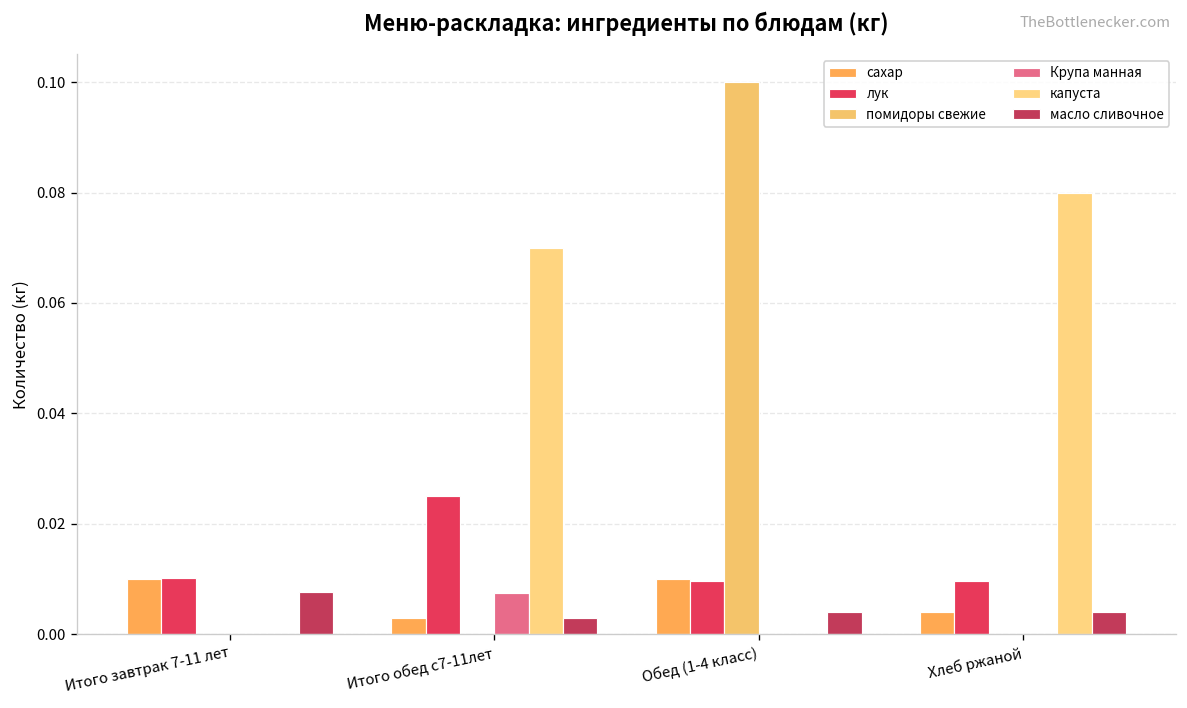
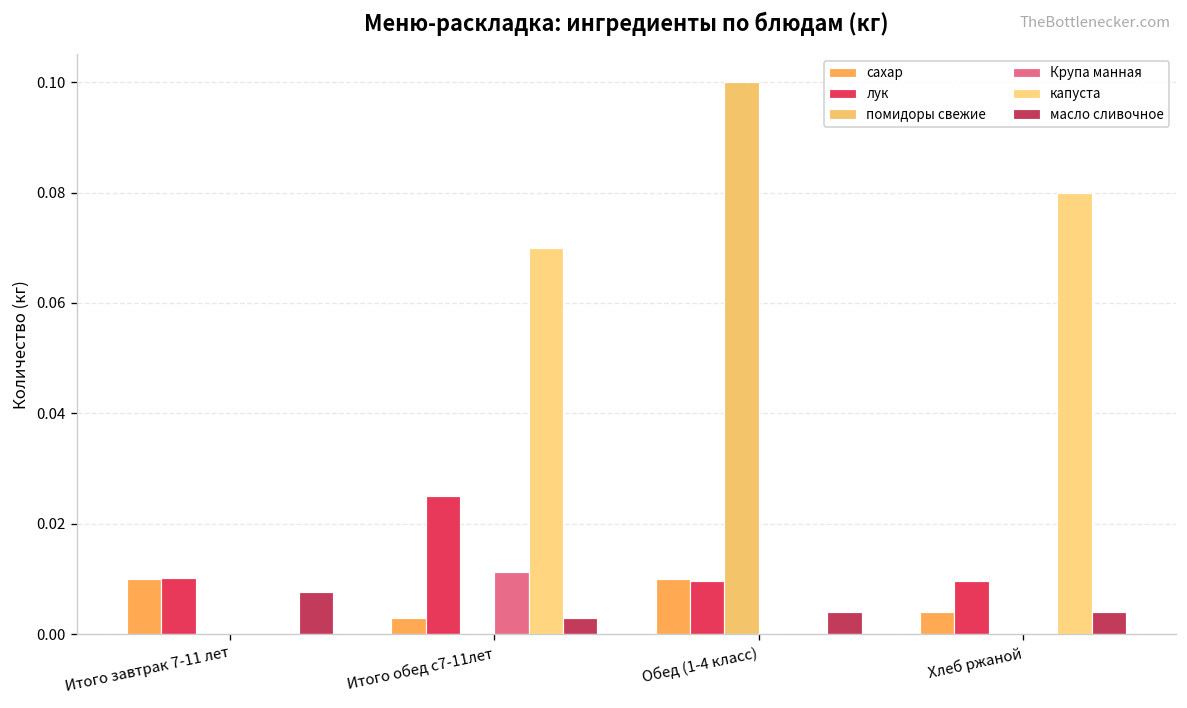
Крупа манная, Итого обед с7-11лет: 0.008 -> 0.011
